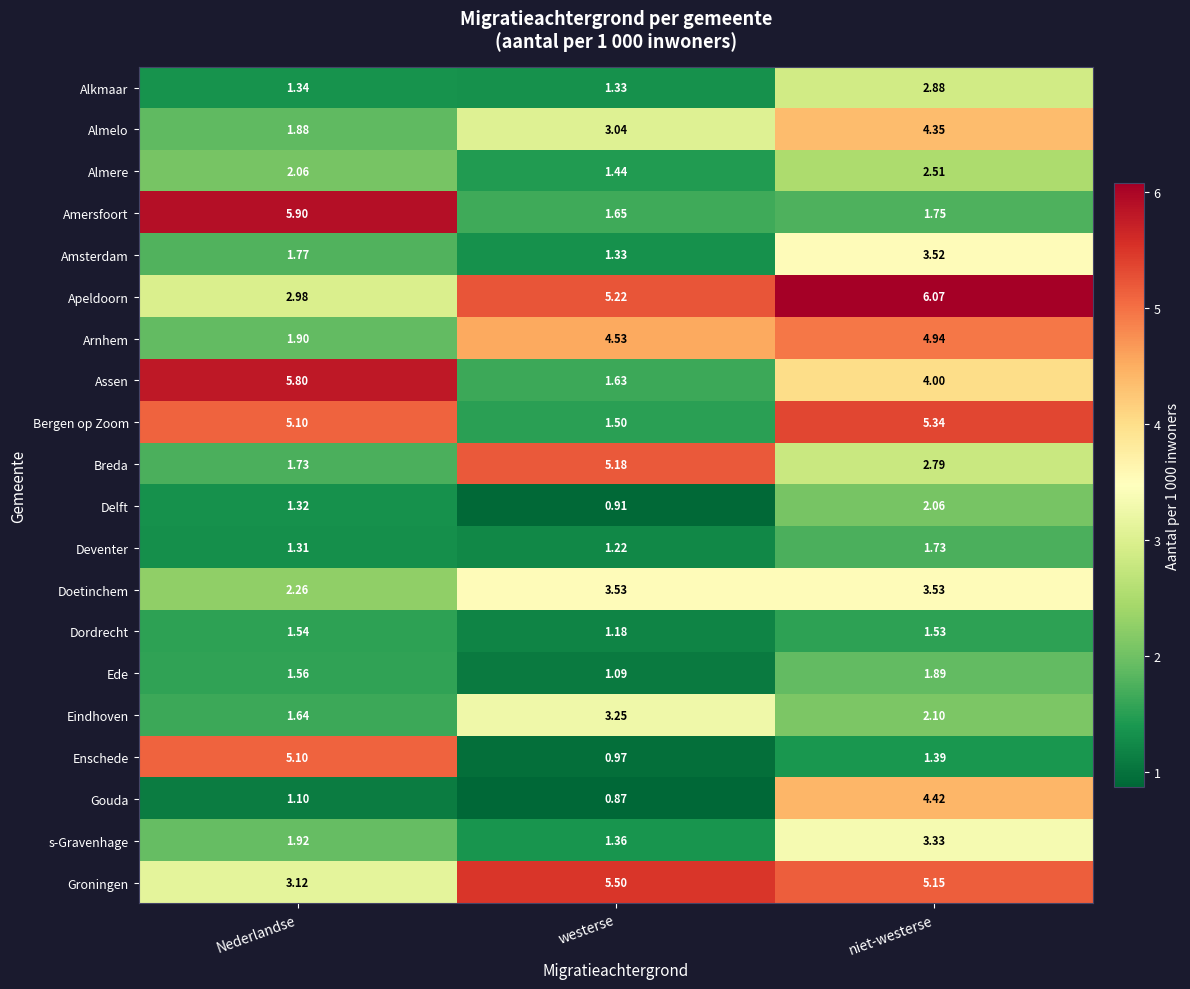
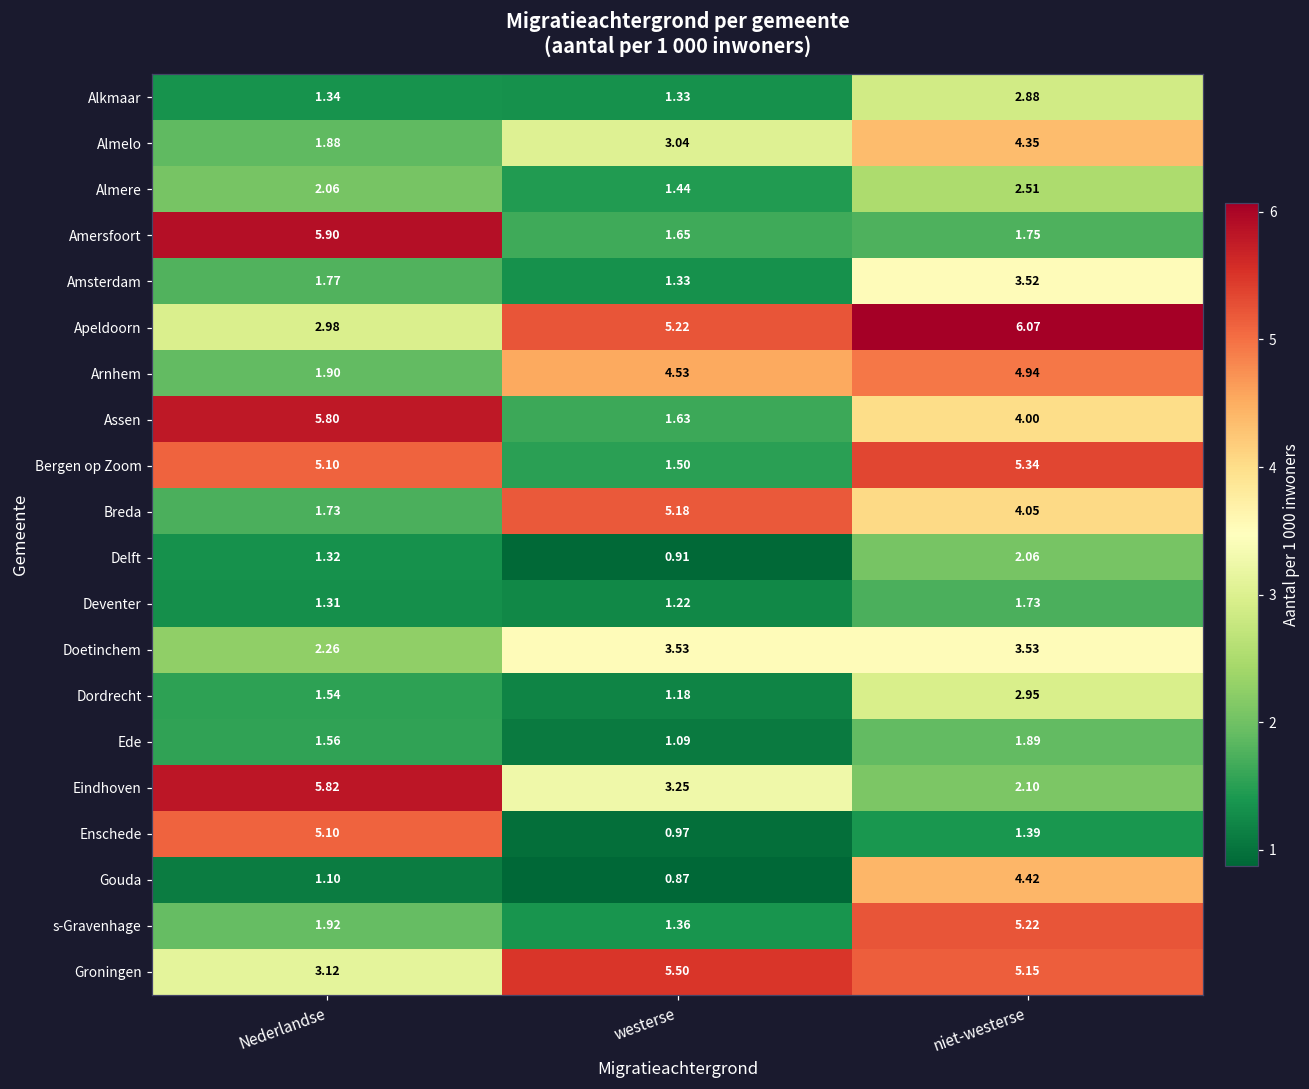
Breda, niet-westerse: 2.79 -> 4.05
Dordrecht, niet-westerse: 1.53 -> 2.95
Eindhoven, Nederlandse: 1.64 -> 5.82
s-Gravenhage, niet-westerse: 3.33 -> 5.22
